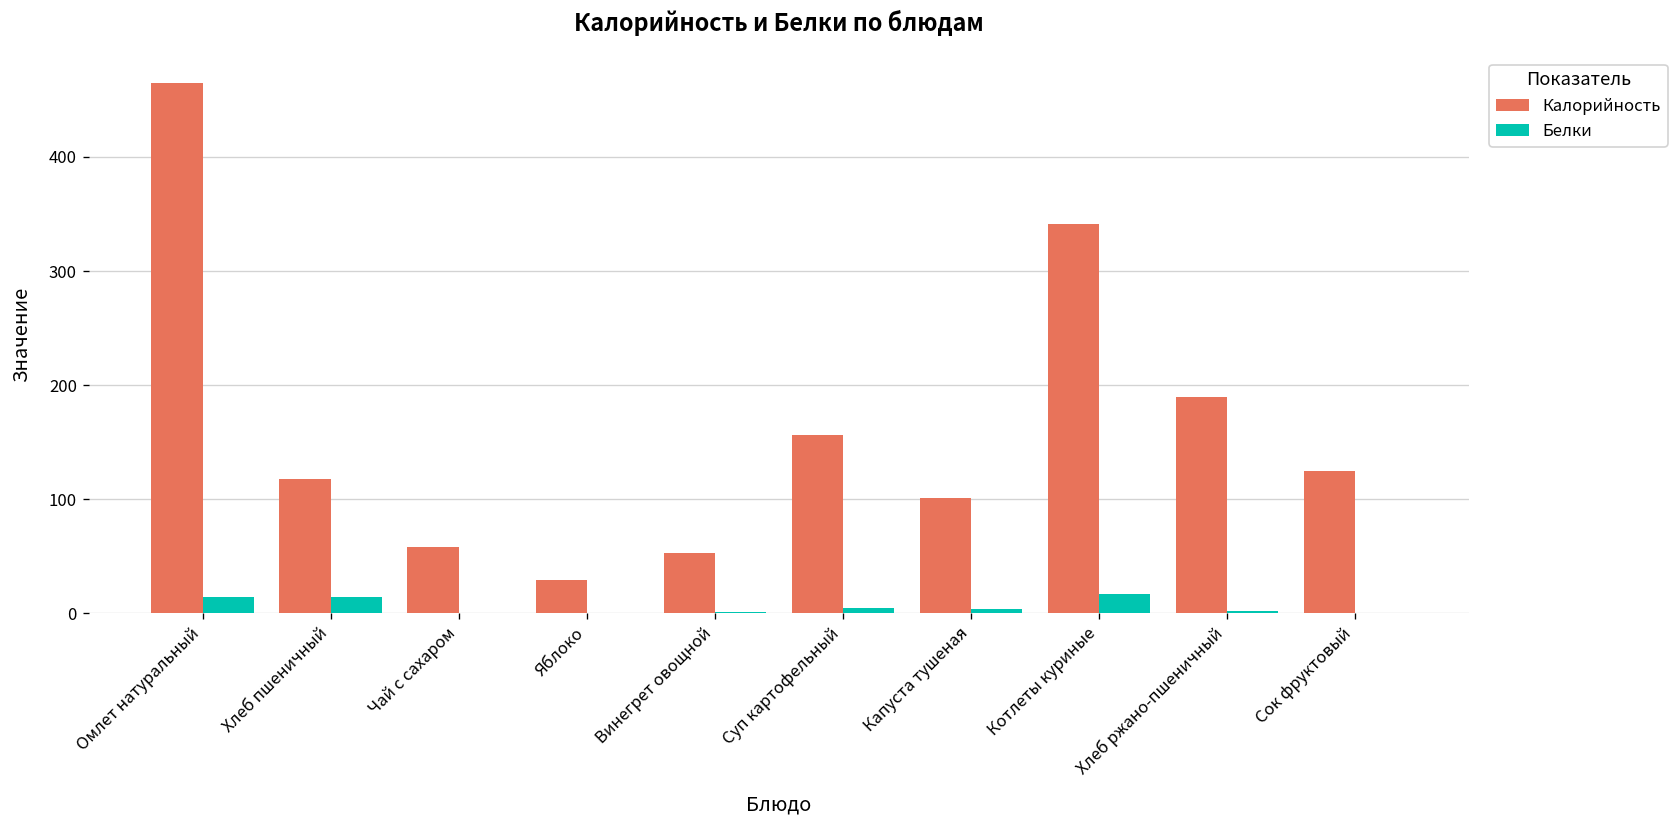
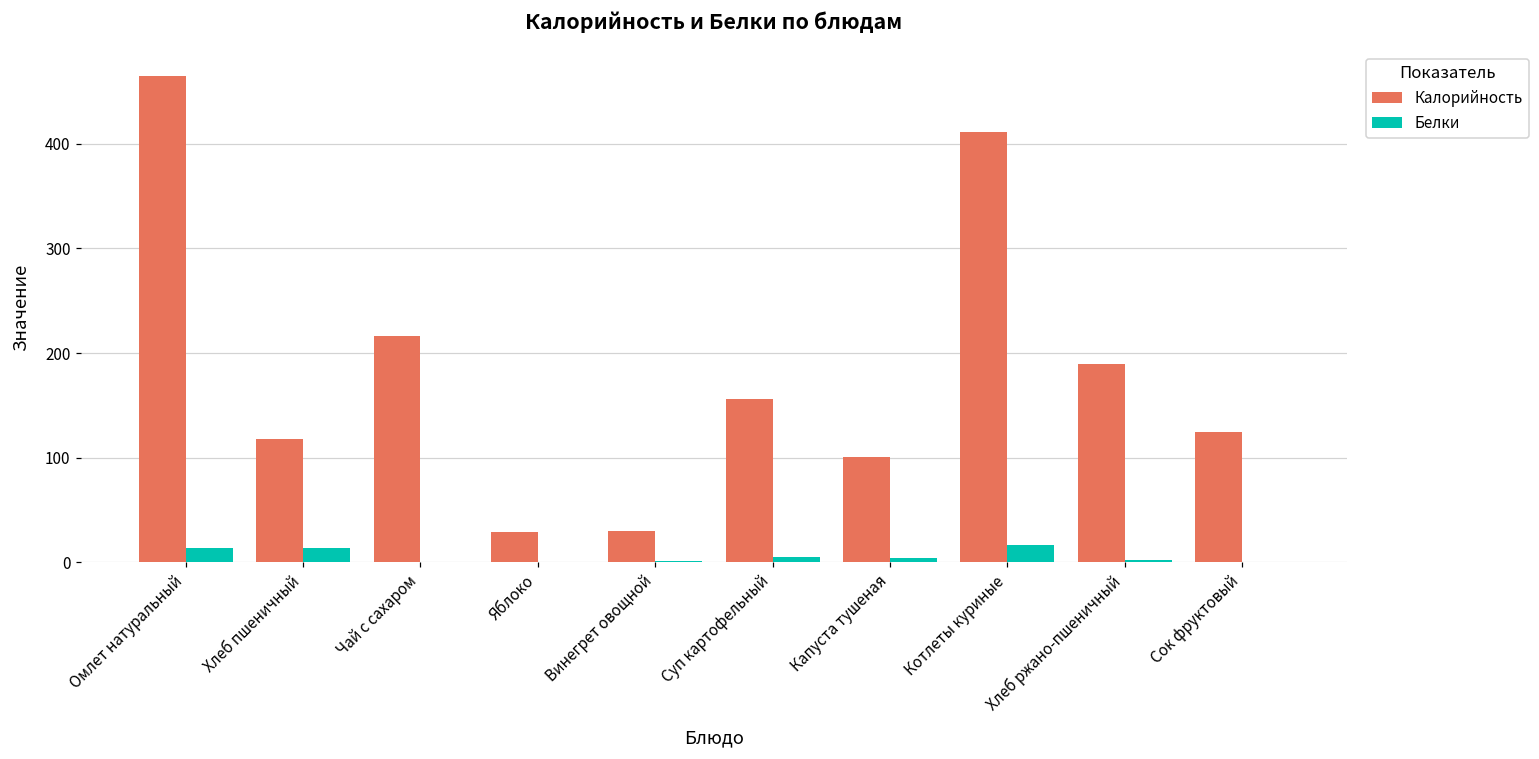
Калорийность, Чай с сахаром: 60 -> 220
Калорийность, Винегрет овощной: 50 -> 30
Калорийность, Котлеты куриные: 340 -> 410
